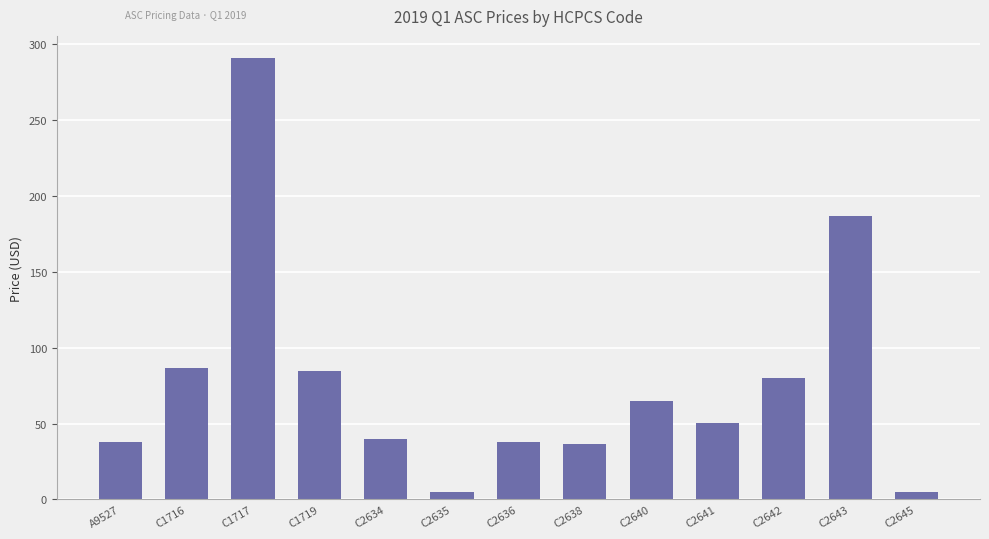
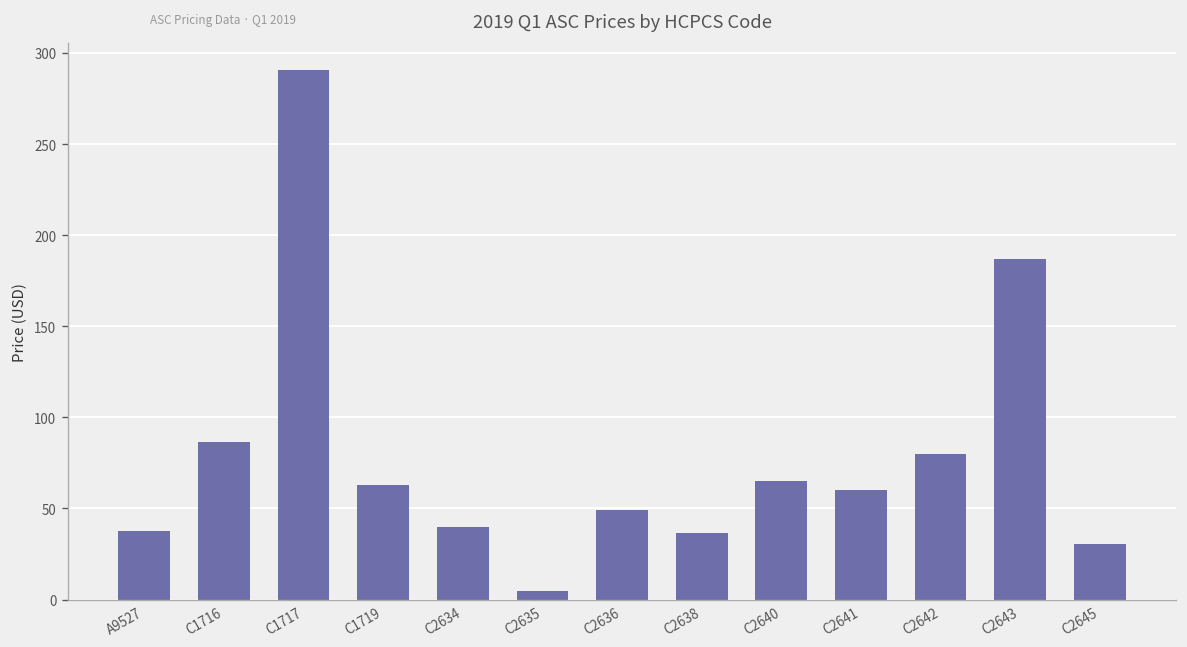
C1719: 85 -> 63
C2636: 38 -> 49
C2641: 50 -> 60
C2645: 5 -> 30
